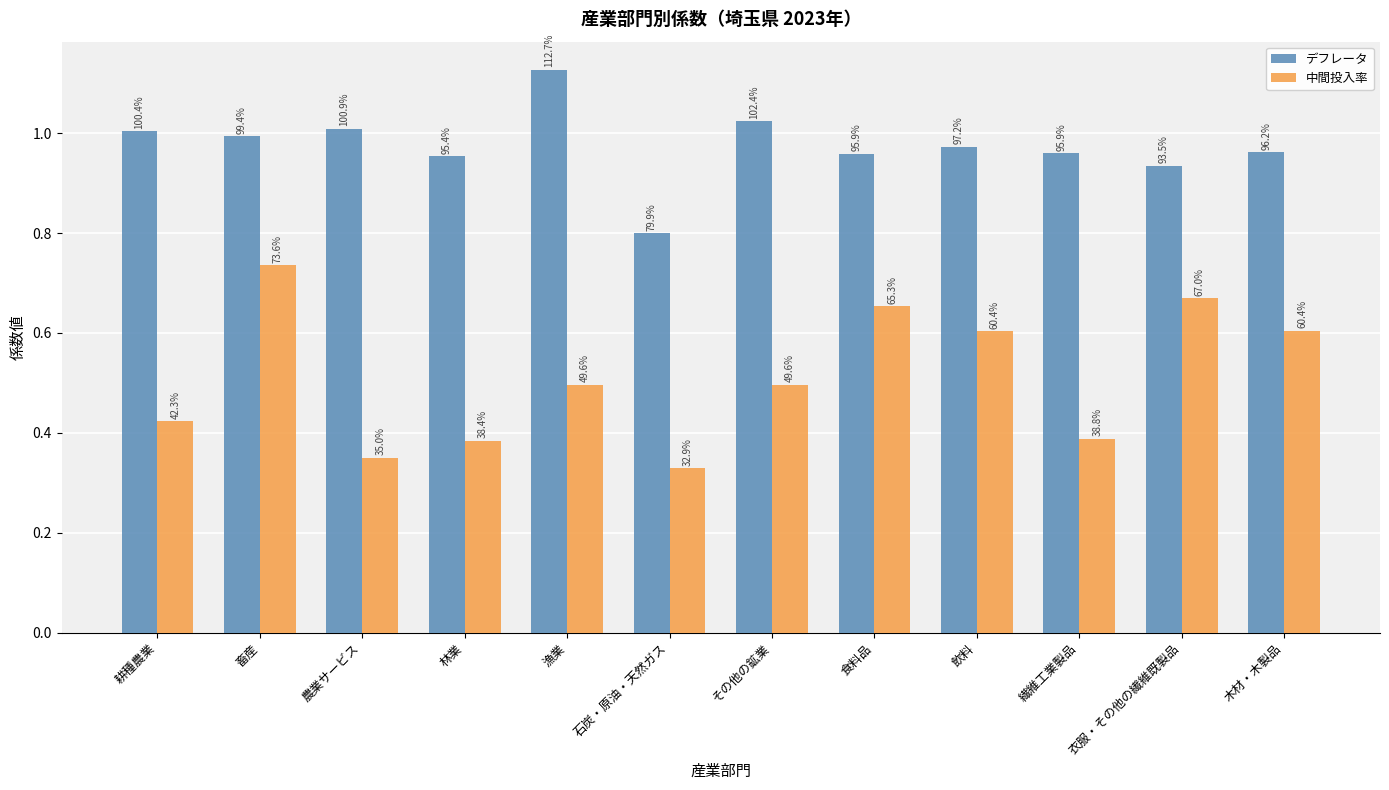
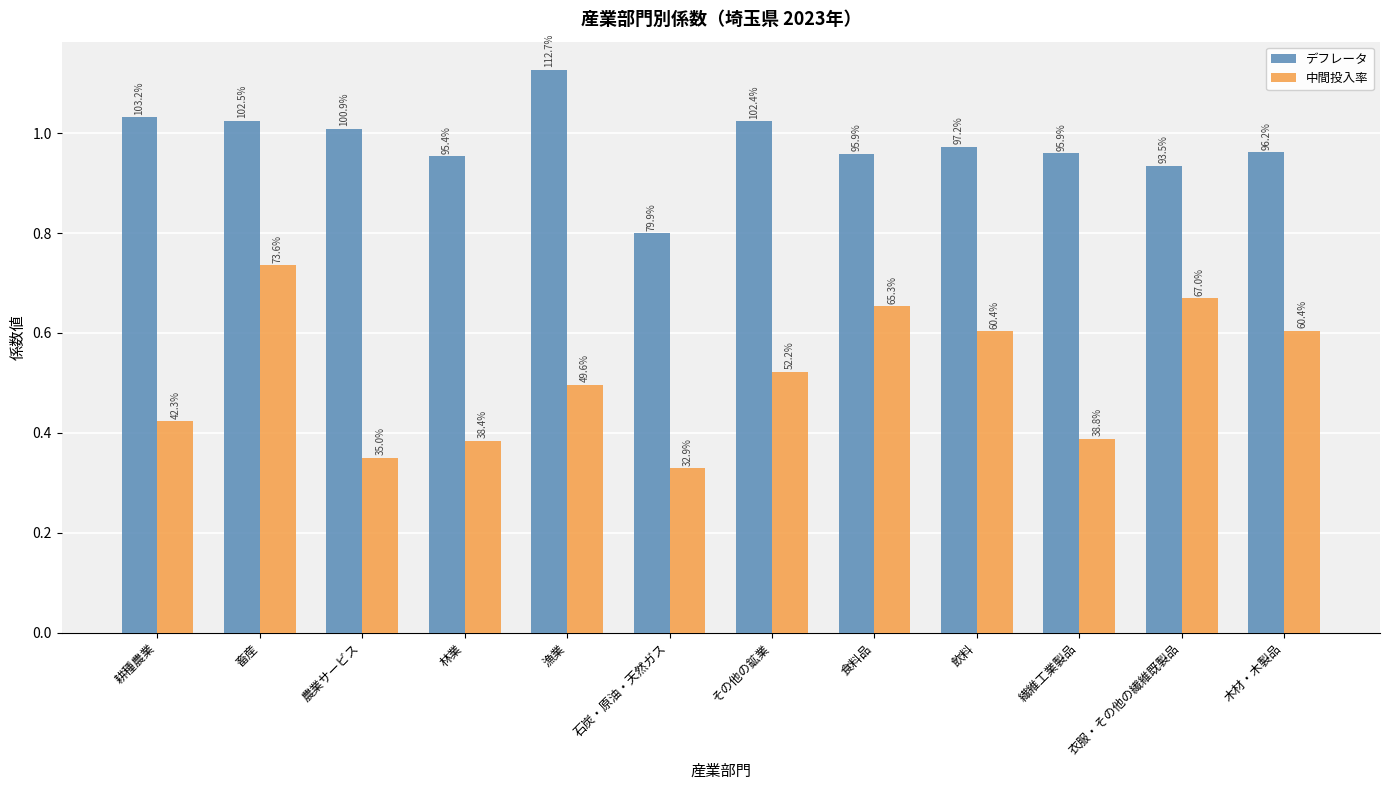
デフレータ, 耕種農業: 100.4% -> 103.2%
デフレータ, 畜産: 99.4% -> 102.5%
中間投入率, その他の鉱業: 49.6% -> 52.2%
